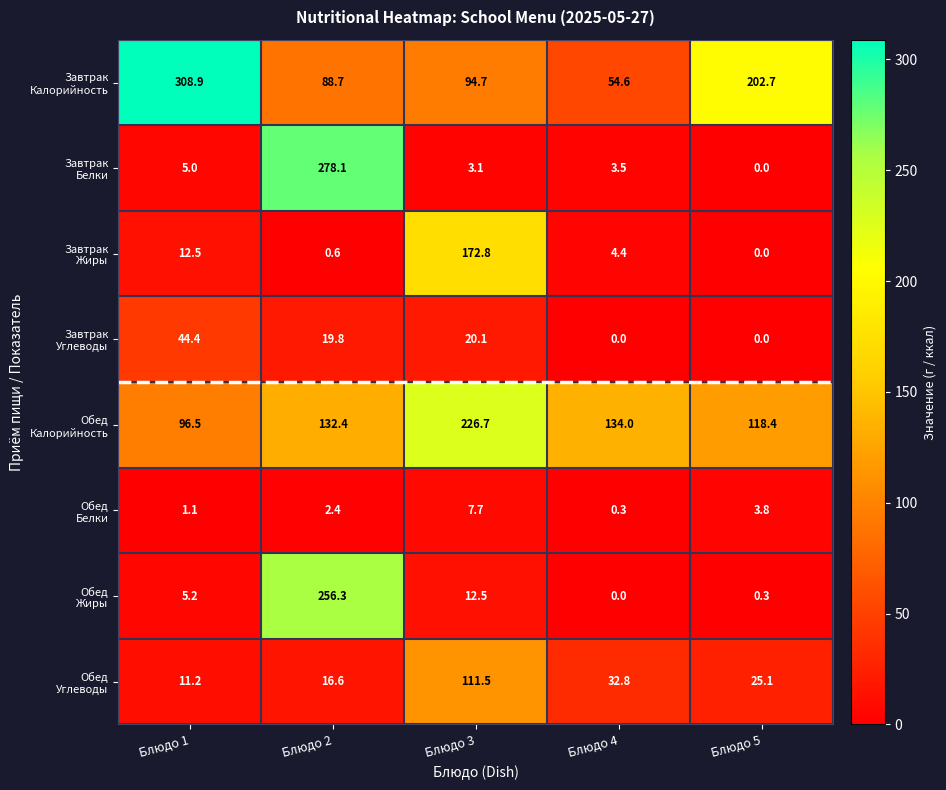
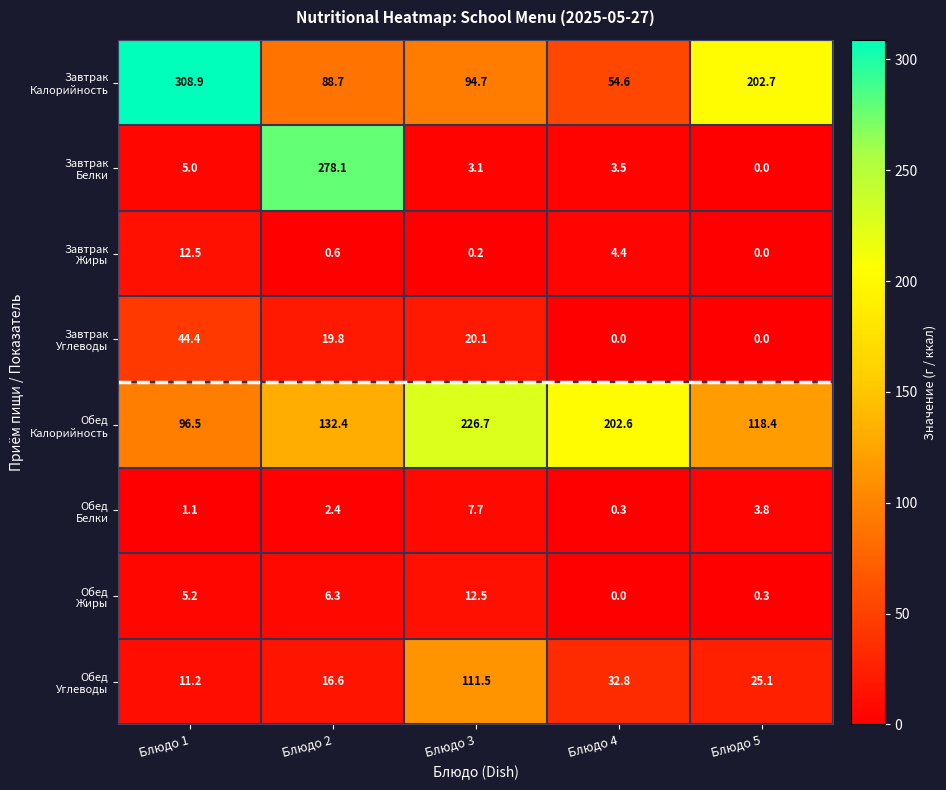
Завтрак Жиры, Блюдо 3: 172.8 -> 0.2
Обед Калорийность, Блюдо 4: 134.0 -> 202.6
Обед Жиры, Блюдо 2: 256.3 -> 6.3
